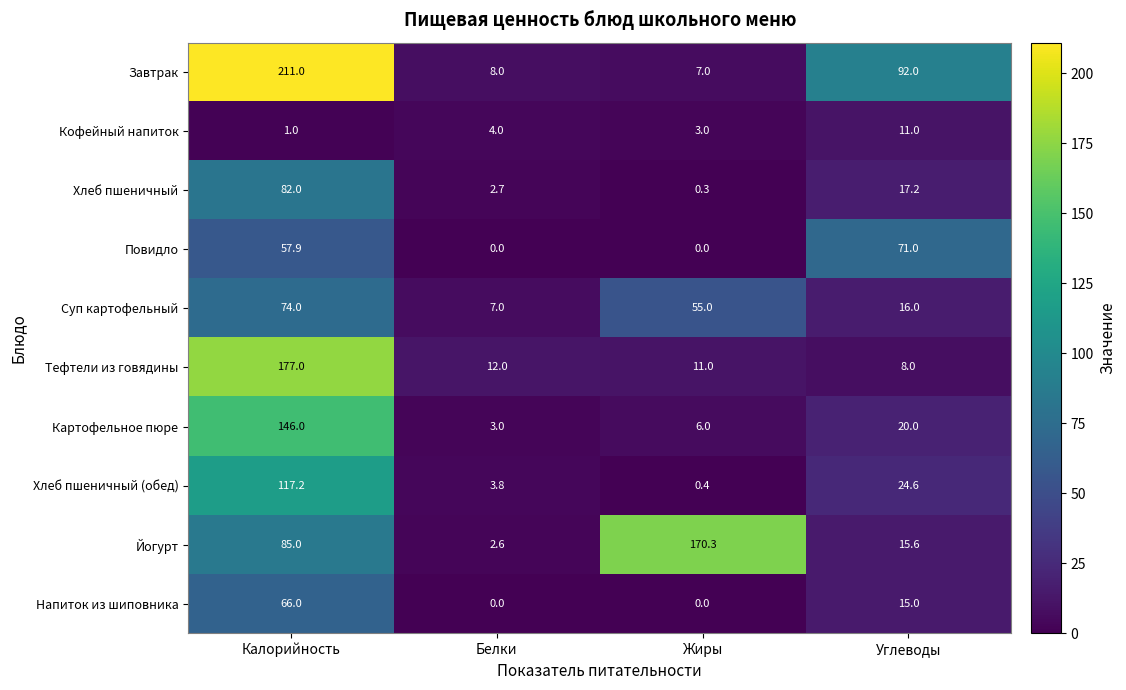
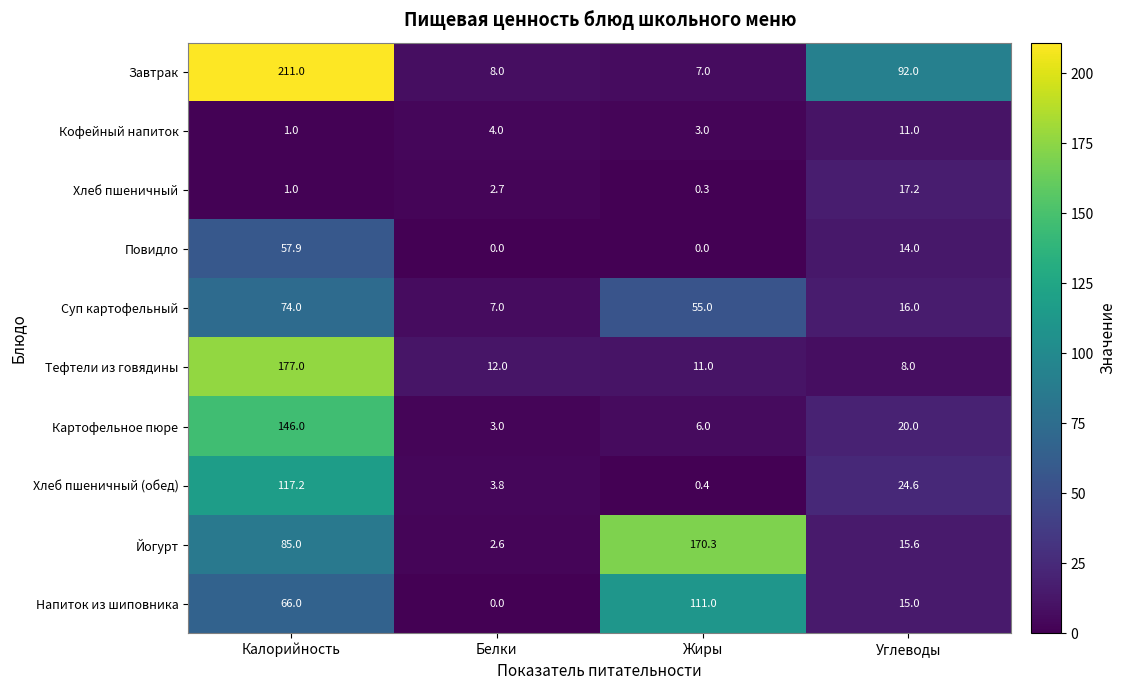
Хлеб пшеничный, Калорийность: 82.0 -> 1.0
Повидло, Углеводы: 71.0 -> 14.0
Напиток из шиповника, Жиры: 0.0 -> 111.0
